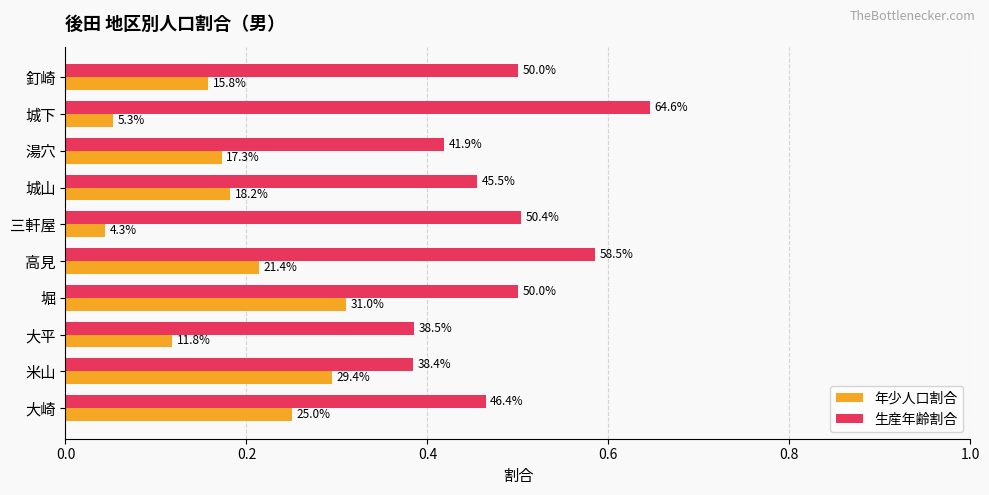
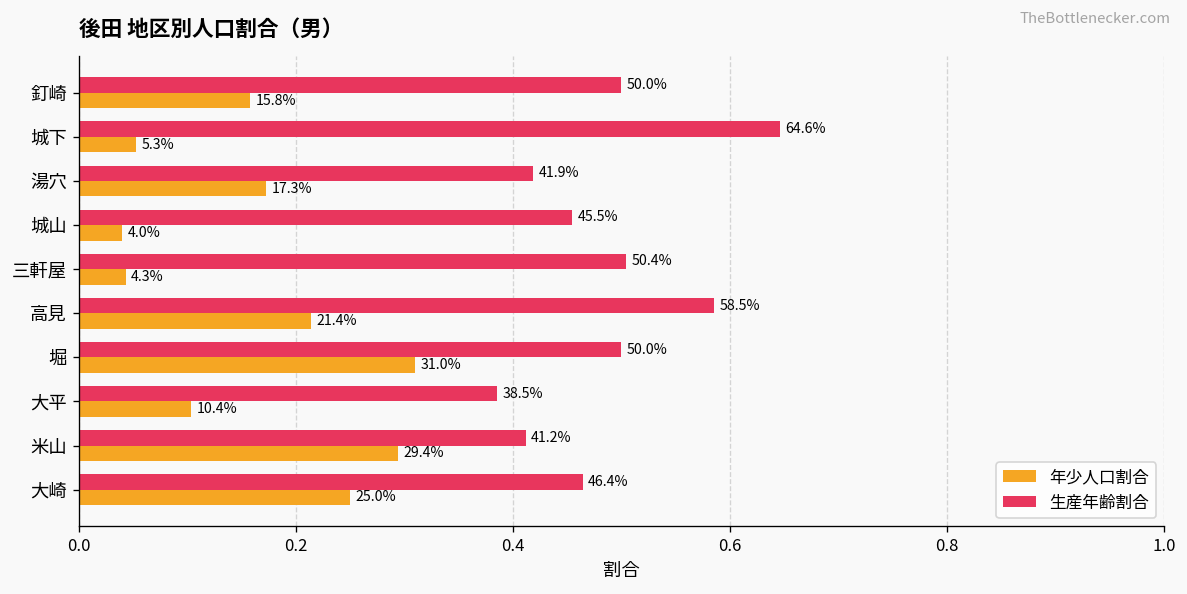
年少人口割合, 城山: 18.2% -> 4.0%
年少人口割合, 大平: 11.8% -> 10.4%
生産年齢割合, 米山: 38.4% -> 41.2%
